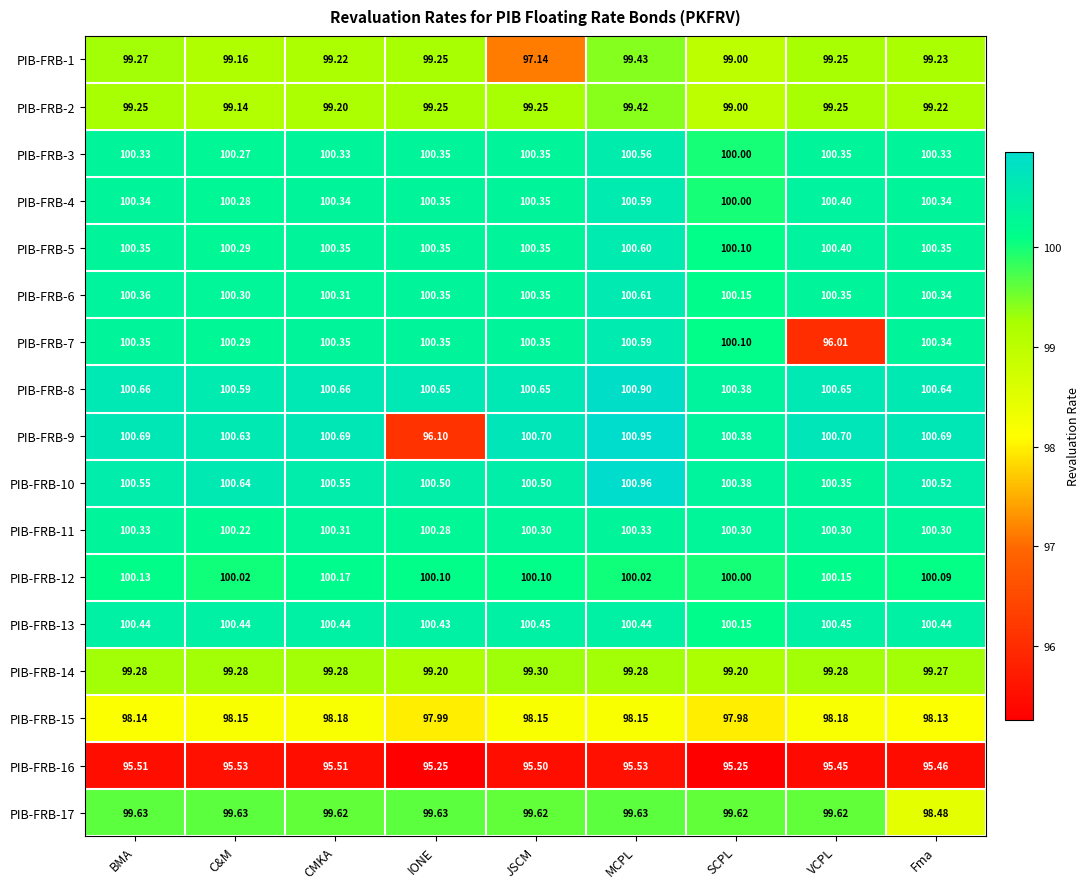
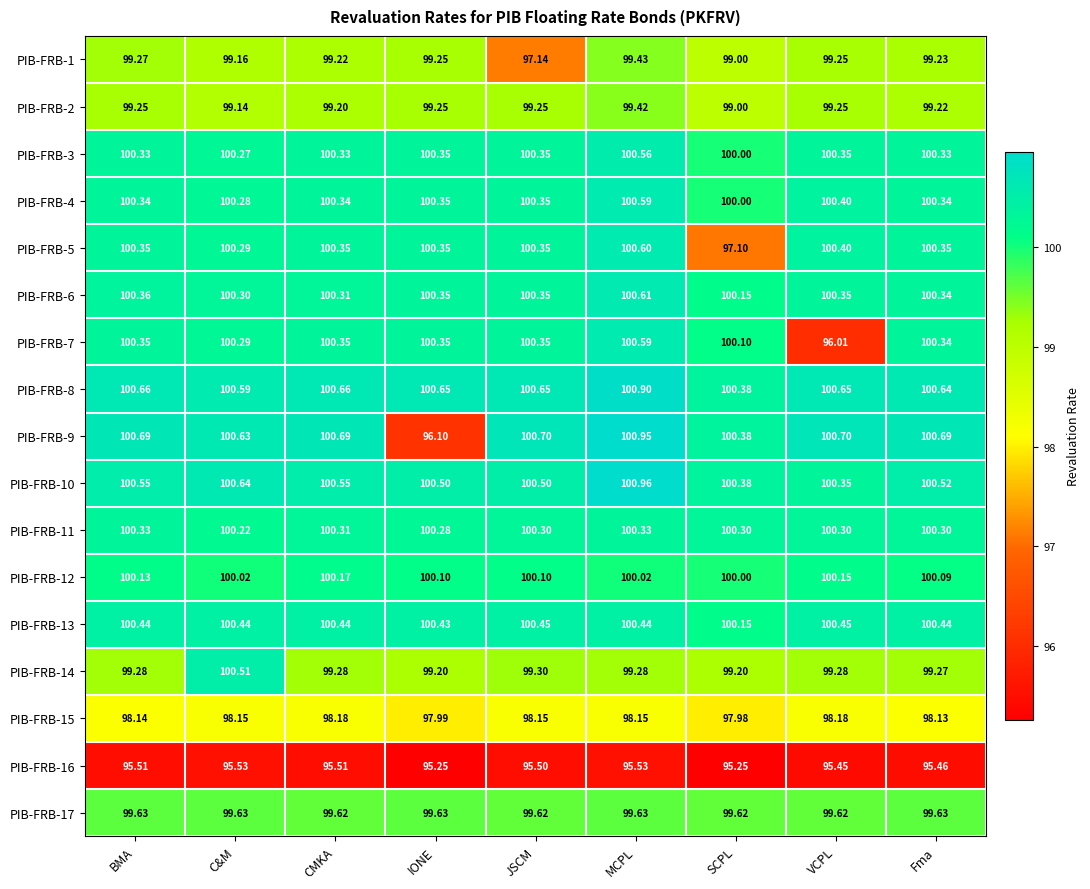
PIB-FRB-5, SCPL: 100.10 -> 97.10
PIB-FRB-14, C&M: 99.28 -> 100.51
PIB-FRB-17, Fma: 98.48 -> 99.63
